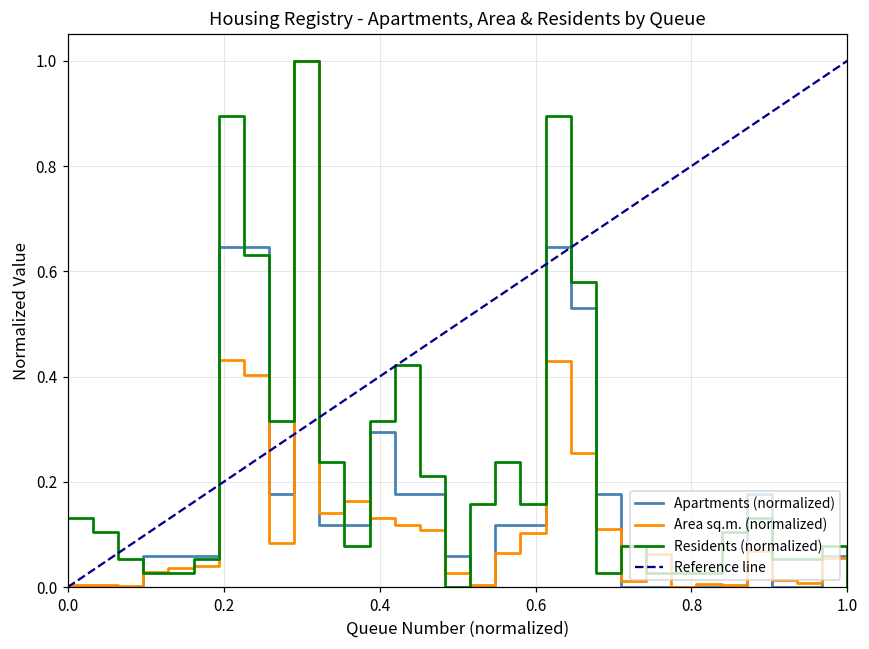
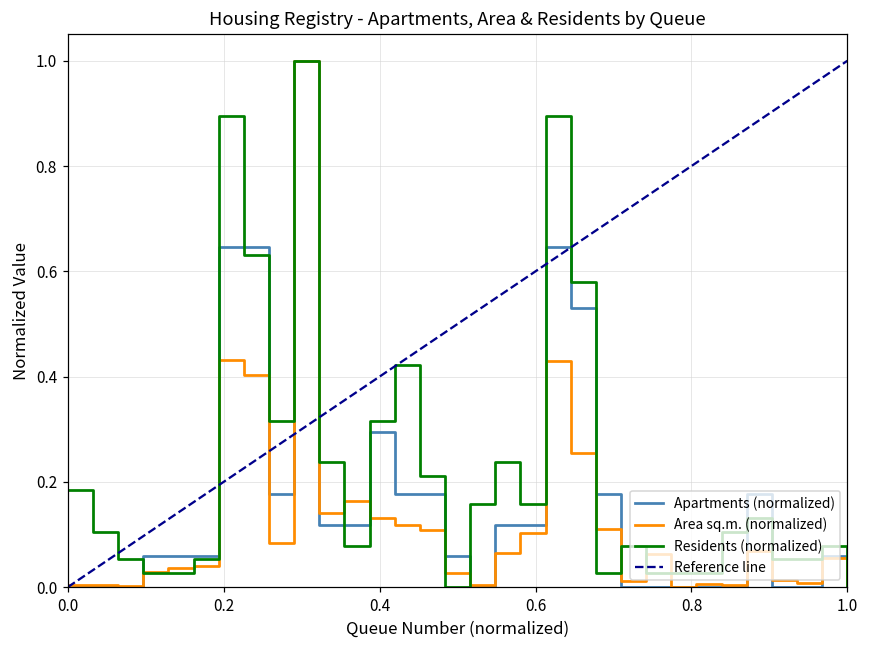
Residents (normalized), 0.0: 0.13 -> 0.18
